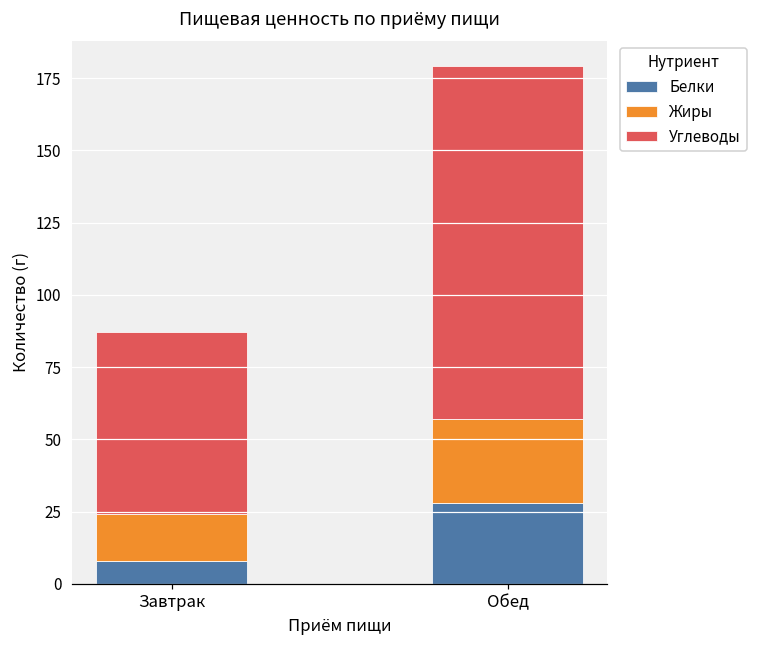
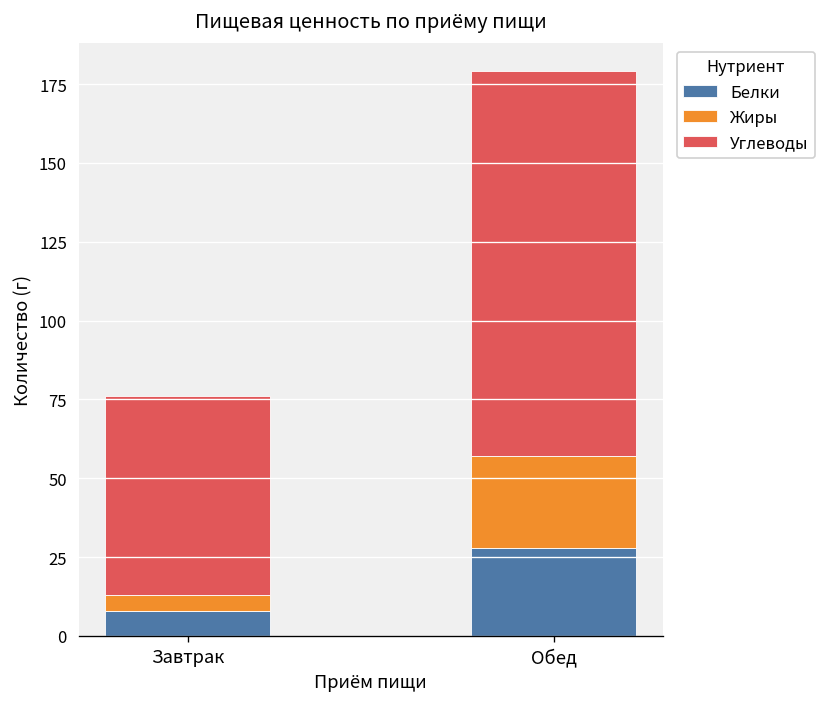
Жиры, Завтрак: 16 -> 5
